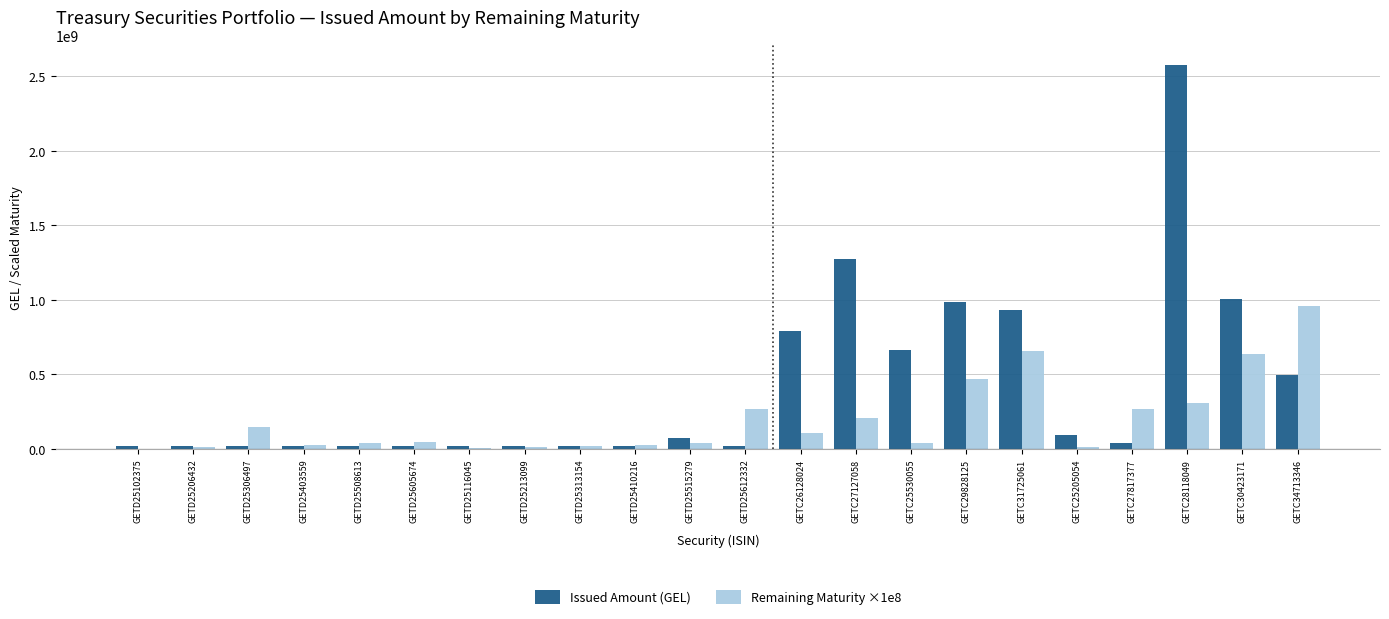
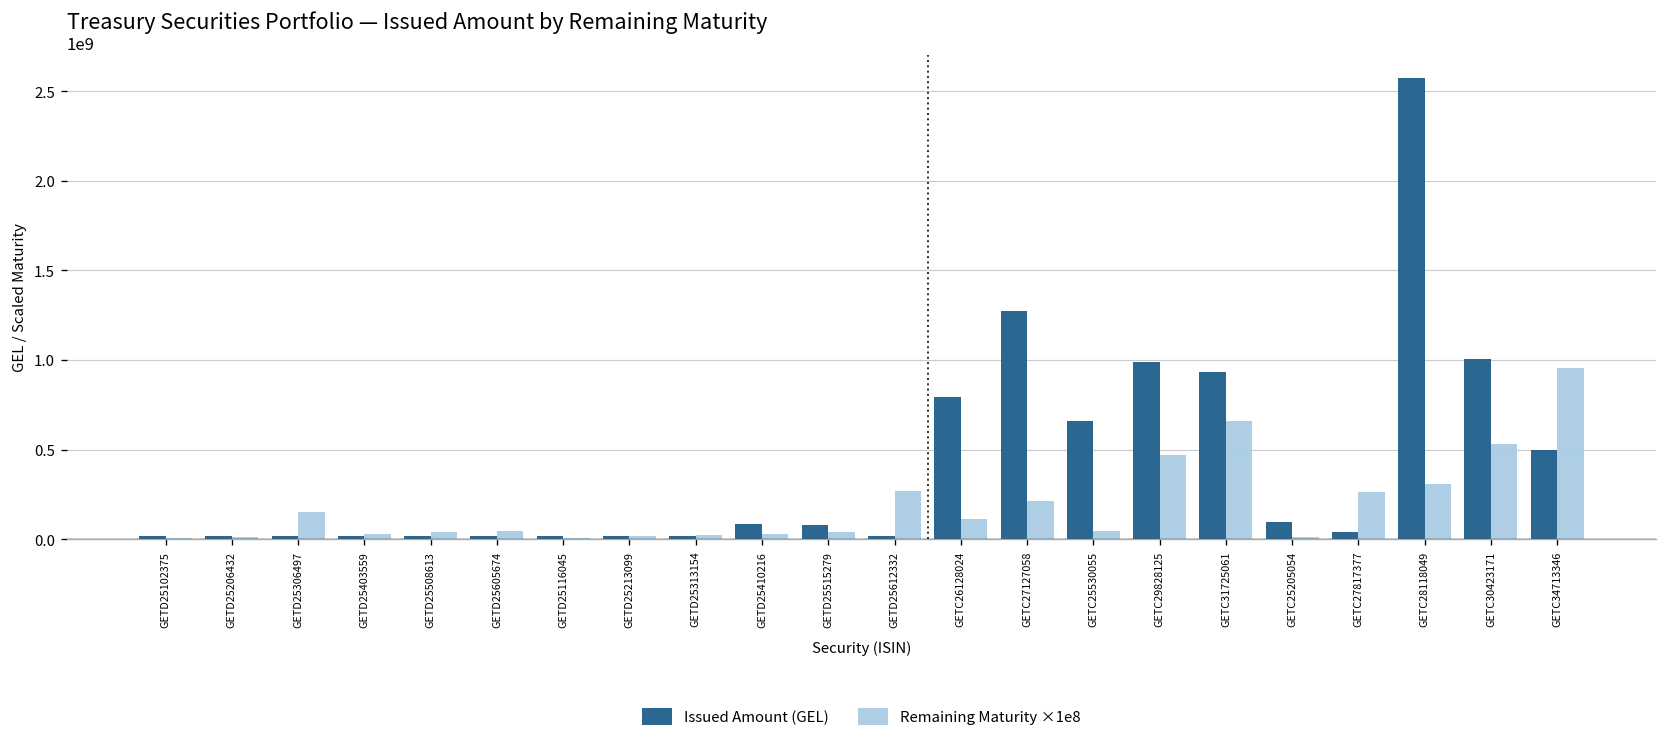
Issued Amount (GEL), GETD25410216: 20000000 -> 90000000
Remaining Maturity ×1e8, GETC30423171: 640000000 -> 530000000
